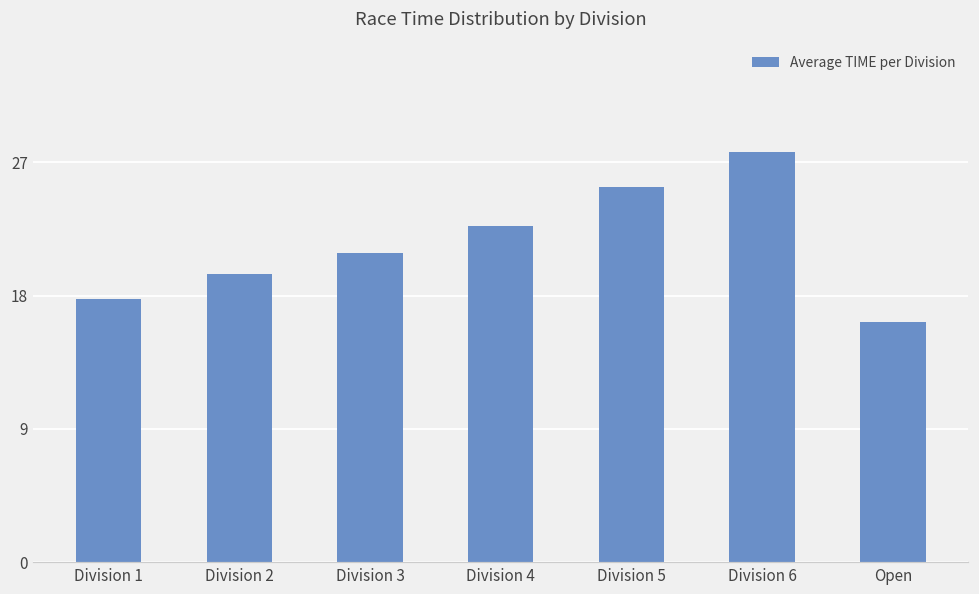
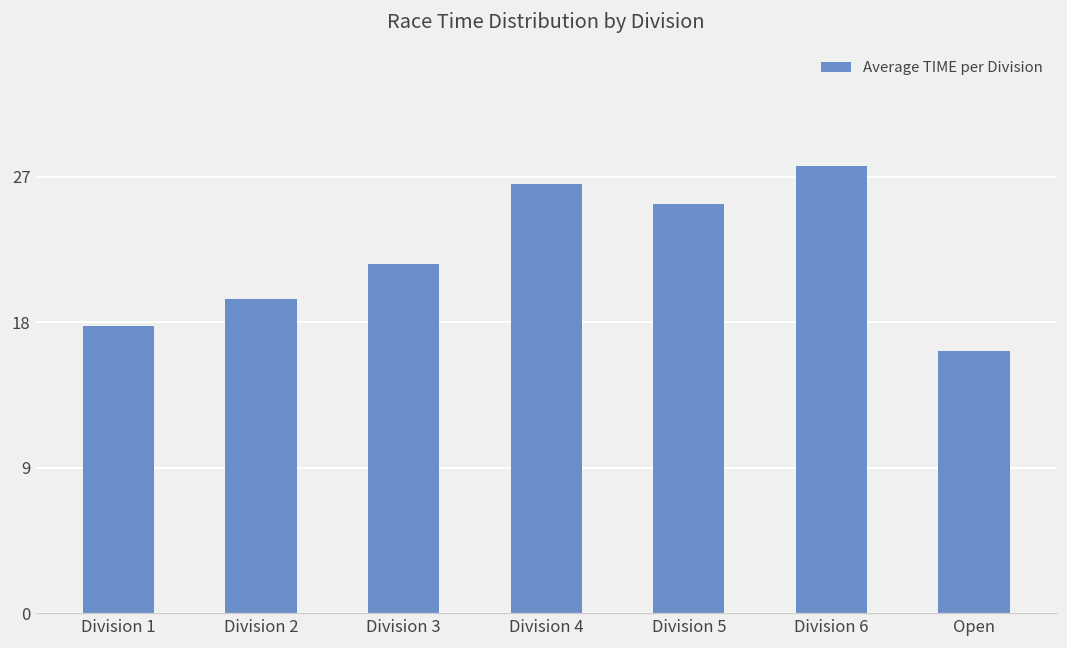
Division 3: 20.9 -> 21.6
Division 4: 22.7 -> 26.5
